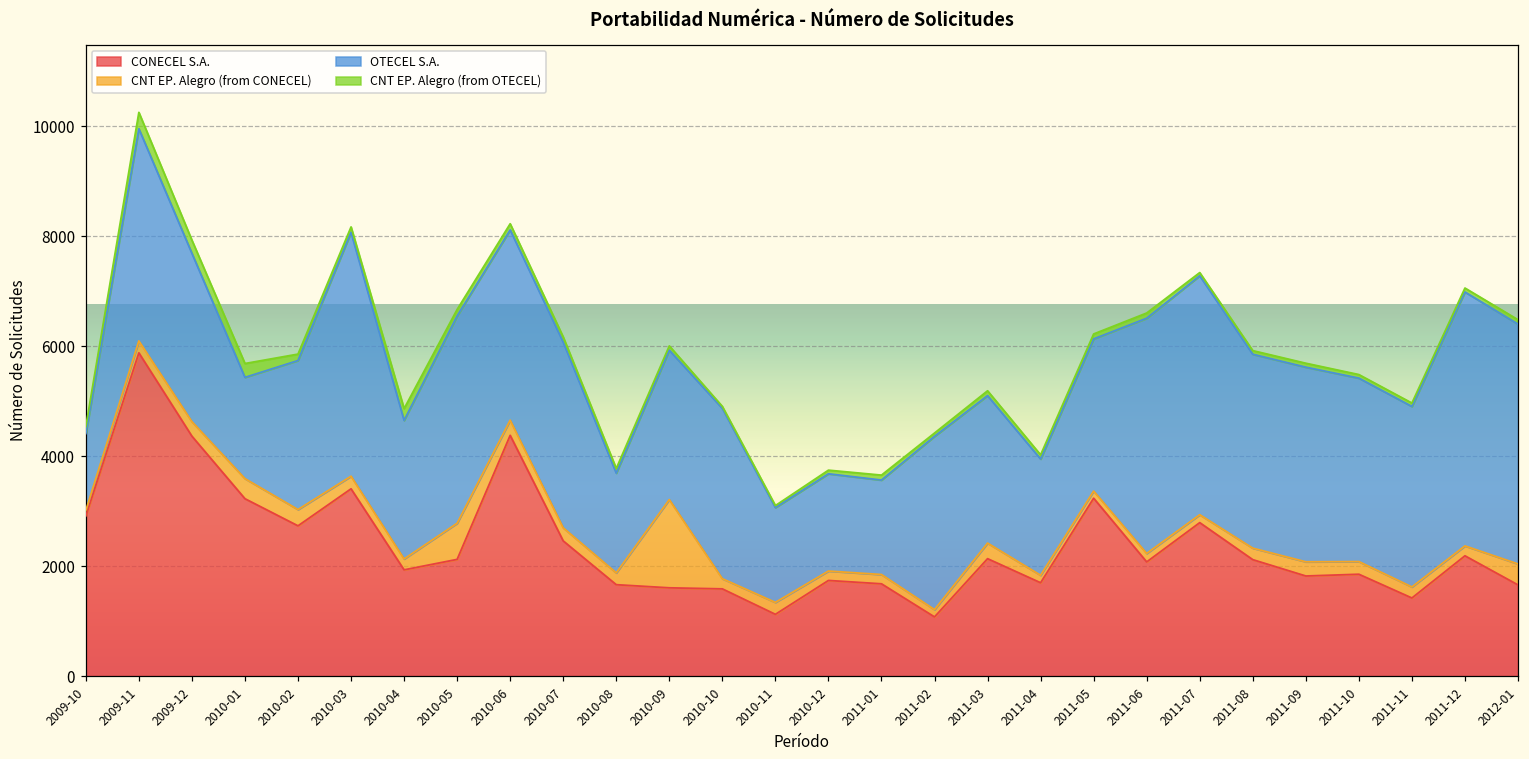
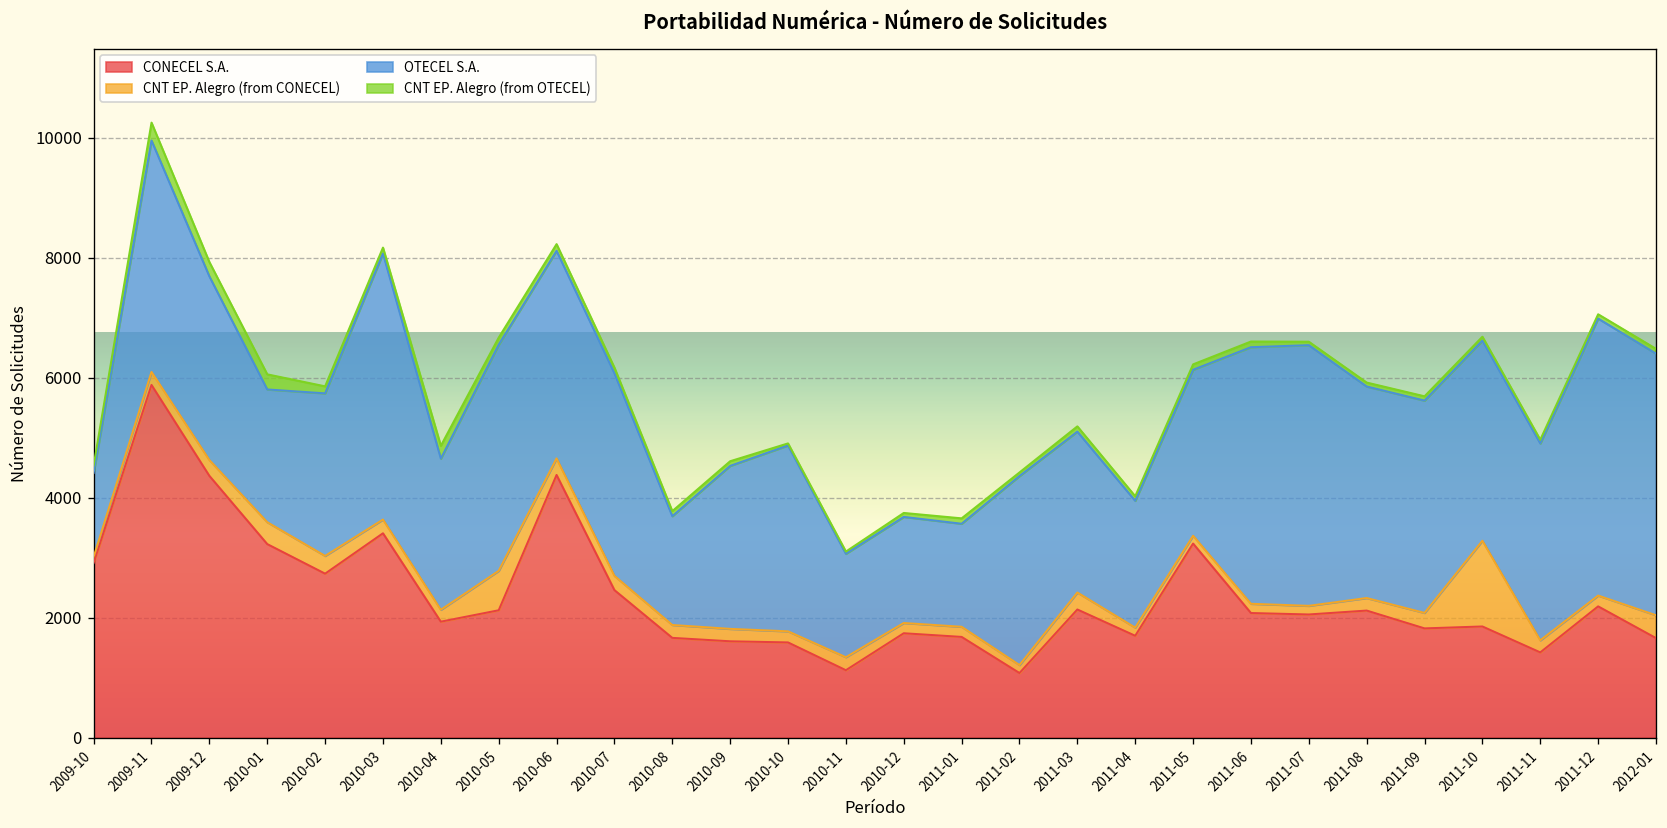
OTECEL S.A., 2010-01: 1800 -> 2200
CNT EP. Alegro (from CONECEL), 2010-09: 1600 -> 200
CONECEL S.A., 2011-07: 2800 -> 2100
CNT EP. Alegro (from CONECEL), 2011-10: 200 -> 1400
